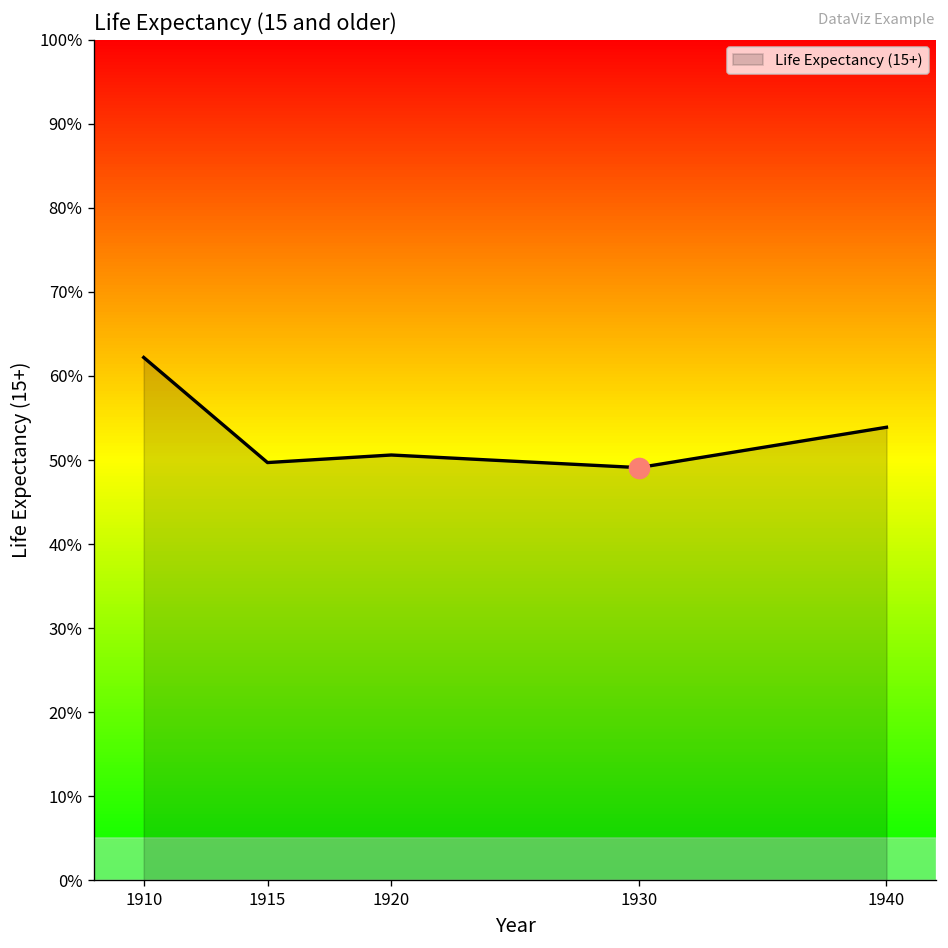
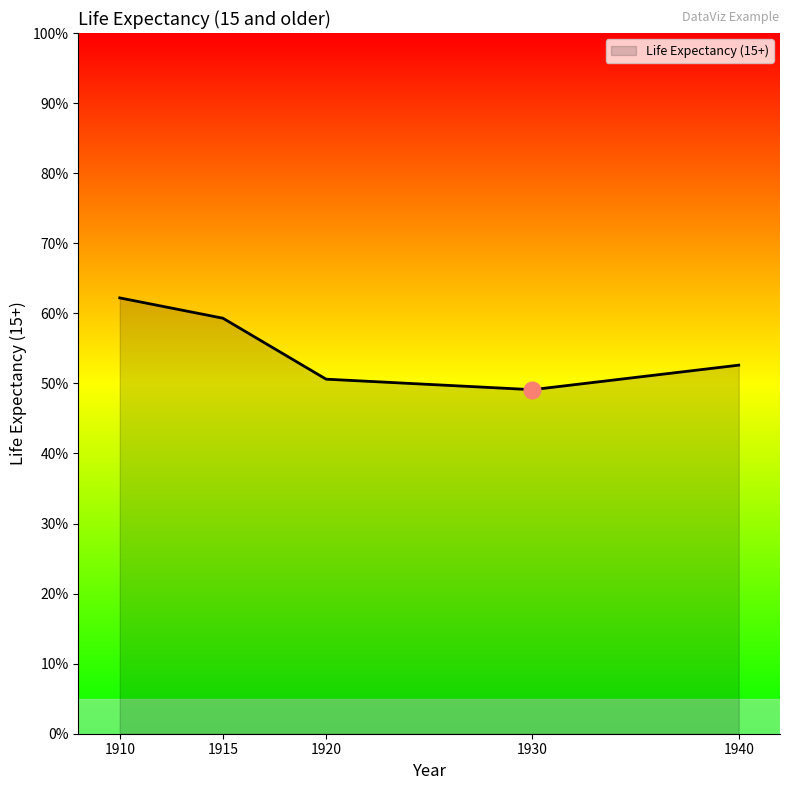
Life Expectancy (15+), 1915: 50% -> 59%
Life Expectancy (15+), 1940: 54% -> 53%
